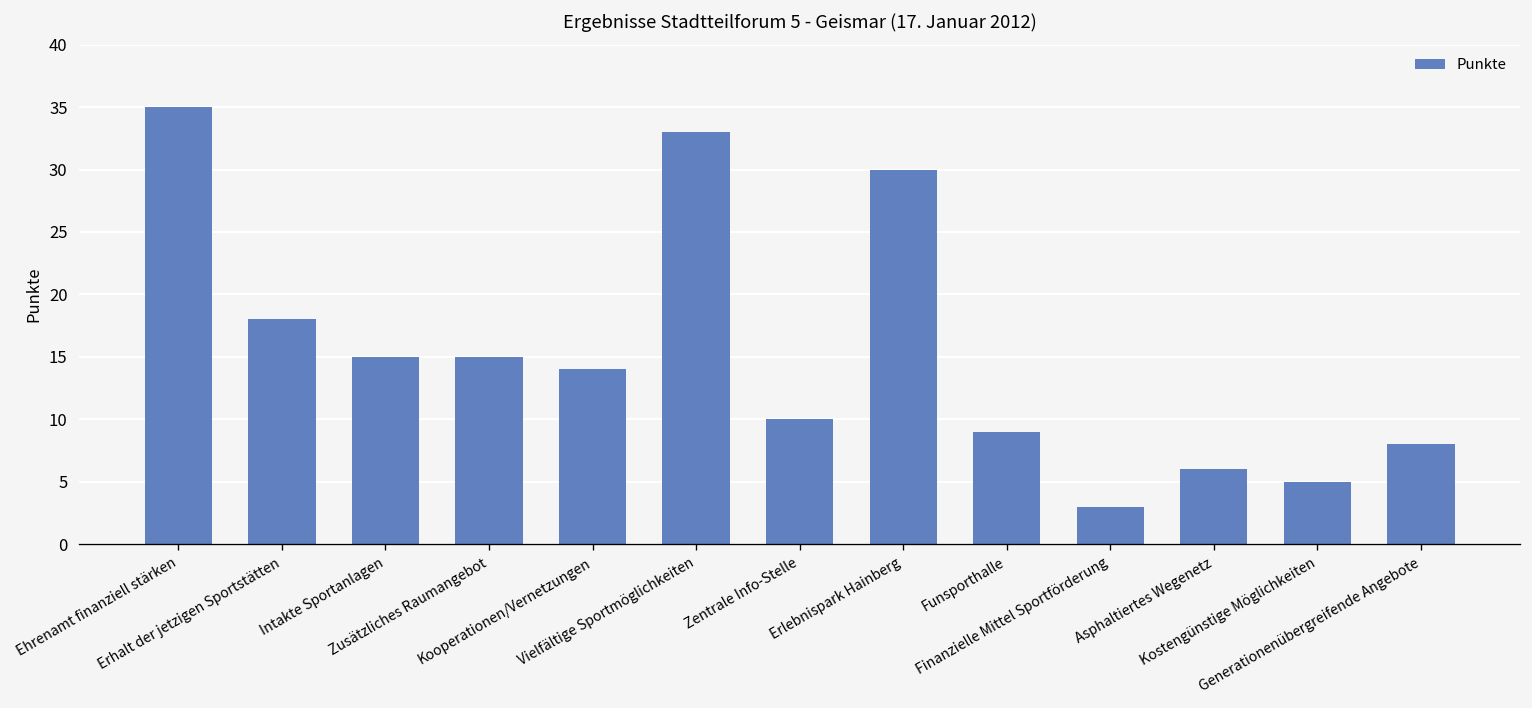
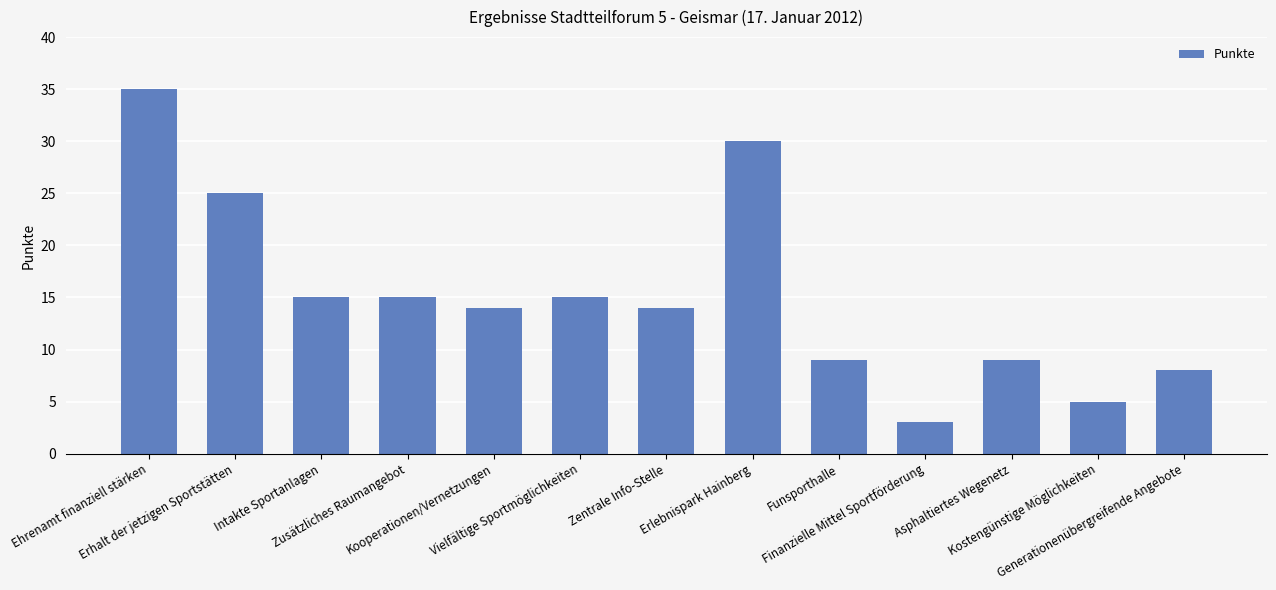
Erhalt der jetzigen Sportstätten: 18 -> 25
Vielfältige Sportmöglichkeiten: 33 -> 15
Zentrale Info-Stelle: 10 -> 14
Asphaltiertes Wegenetz: 6 -> 9
